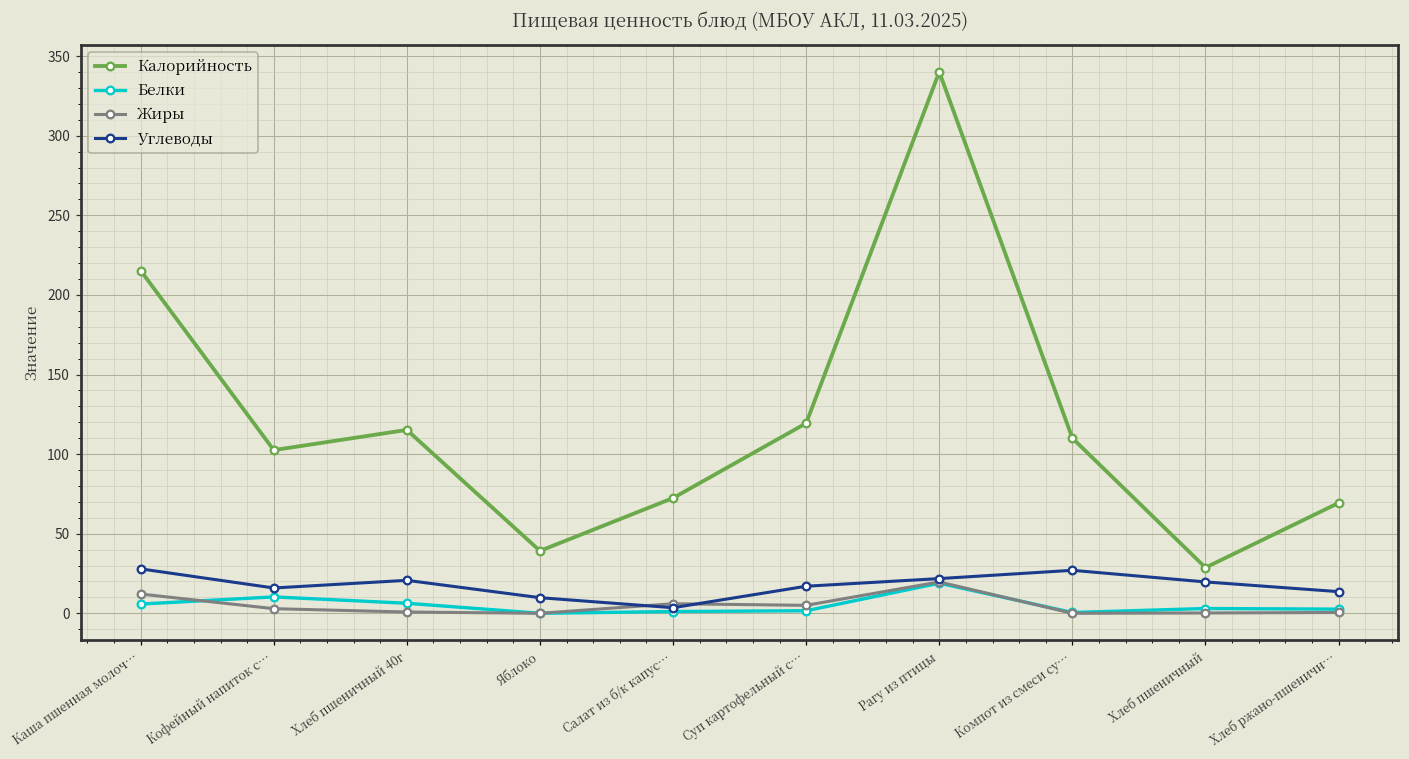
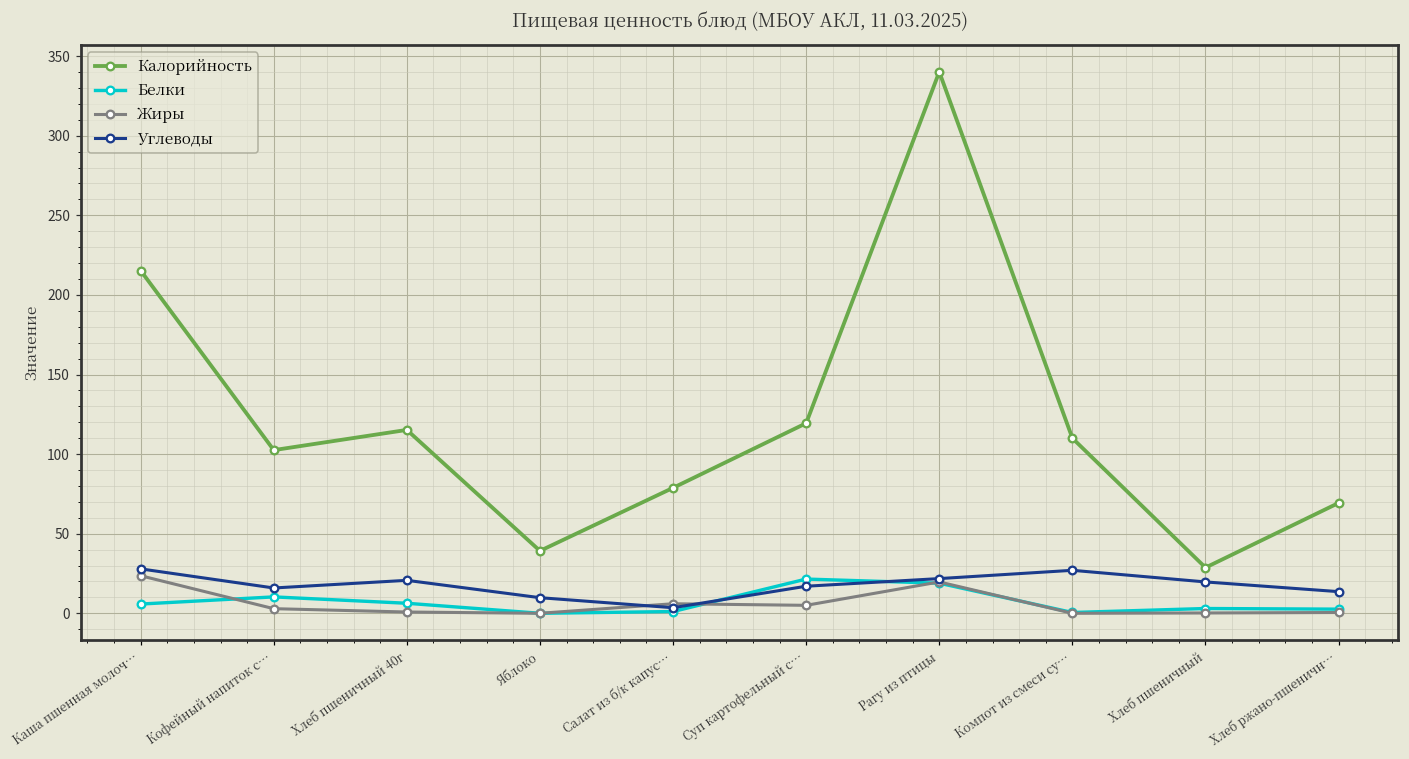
Жиры, Каша пшенная молоч…: 12 -> 24
Калорийность, Салат из б/к капус…: 72 -> 79
Белки, Суп картофельный с…: 2 -> 22
